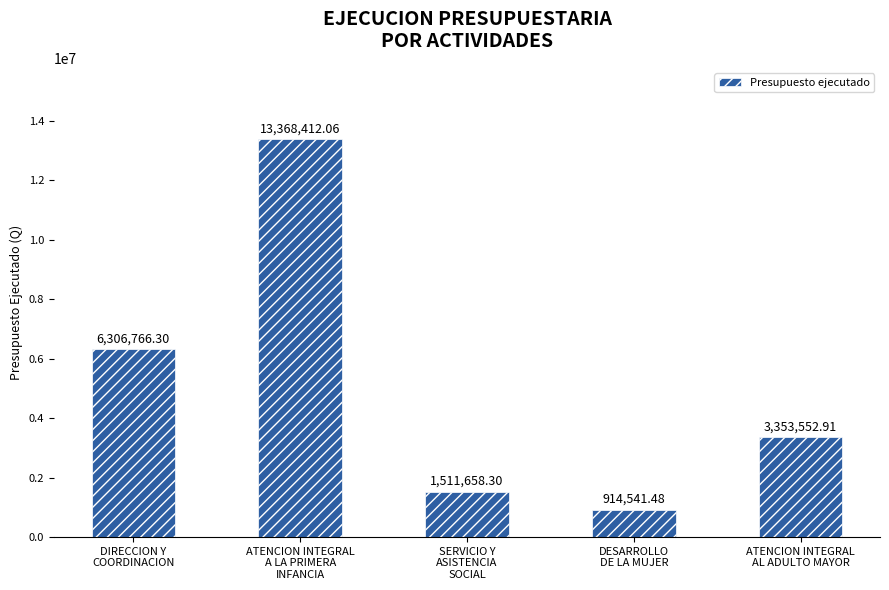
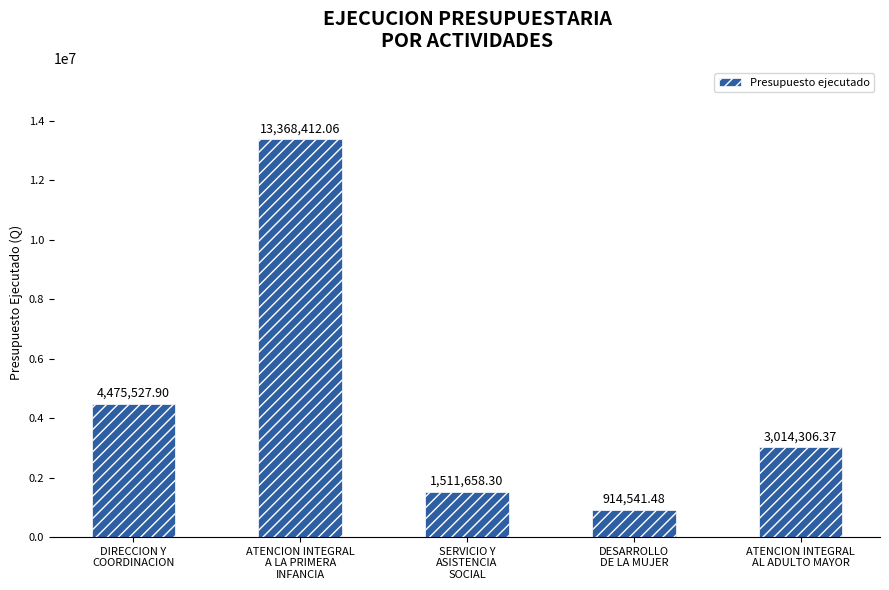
DIRECCION Y COORDINACION: 6,306,766.30 -> 4,475,527.90
ATENCION INTEGRAL AL ADULTO MAYOR: 3,353,552.91 -> 3,014,306.37
